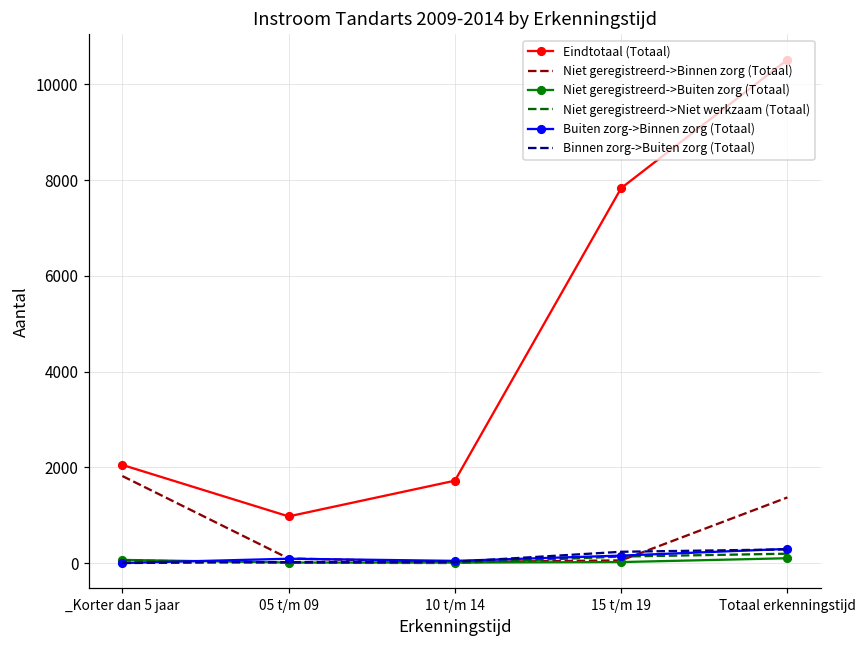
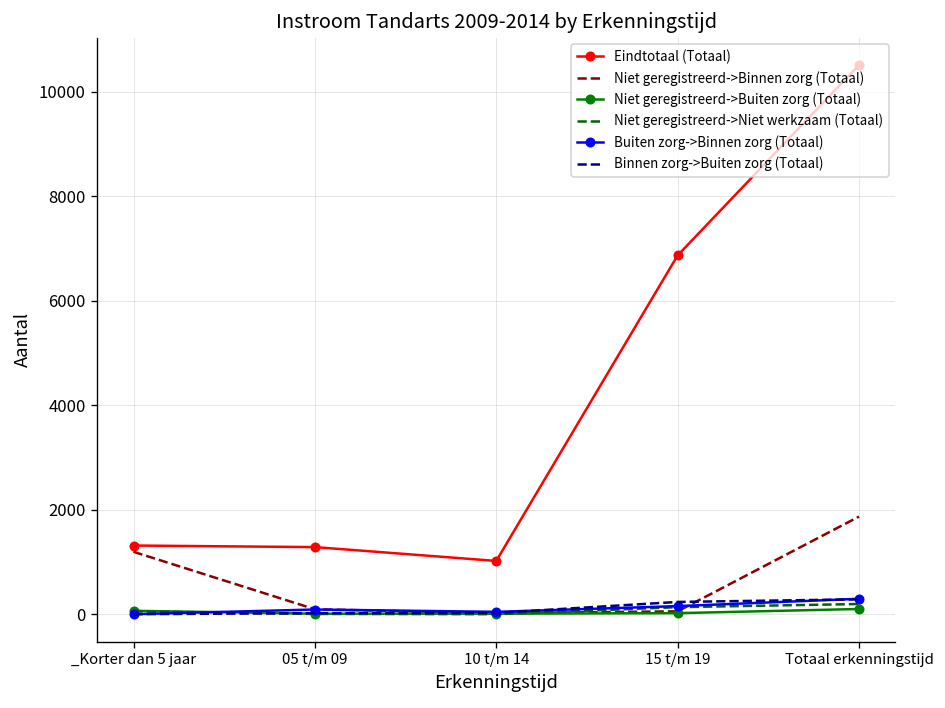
Eindtotaal (Totaal), _Korter dan 5 jaar: 2000 -> 1300
Niet geregistreerd->Binnen zorg (Totaal), _Korter dan 5 jaar: 1800 -> 1200
Eindtotaal (Totaal), 05 t/m 09: 1000 -> 1300
Eindtotaal (Totaal), 10 t/m 14: 1700 -> 1000
Eindtotaal (Totaal), 15 t/m 19: 7800 -> 6900
Niet geregistreerd->Binnen zorg (Totaal), Totaal erkenningstijd: 1400 -> 1900
